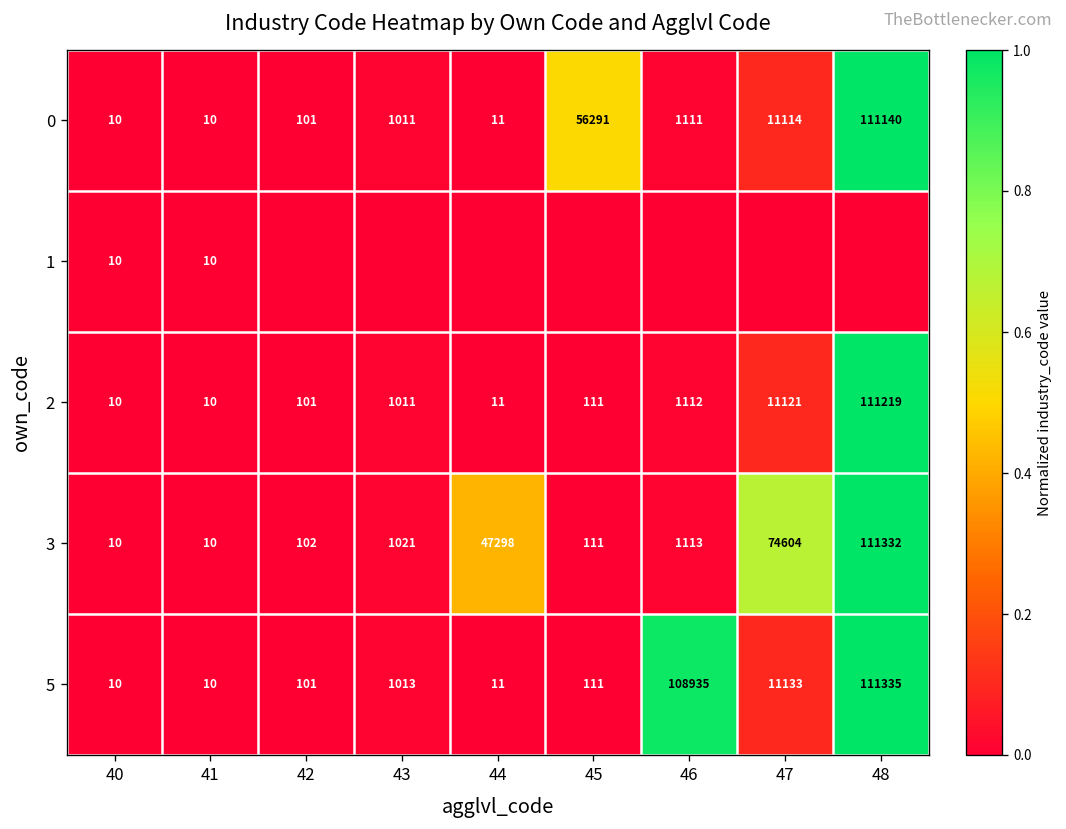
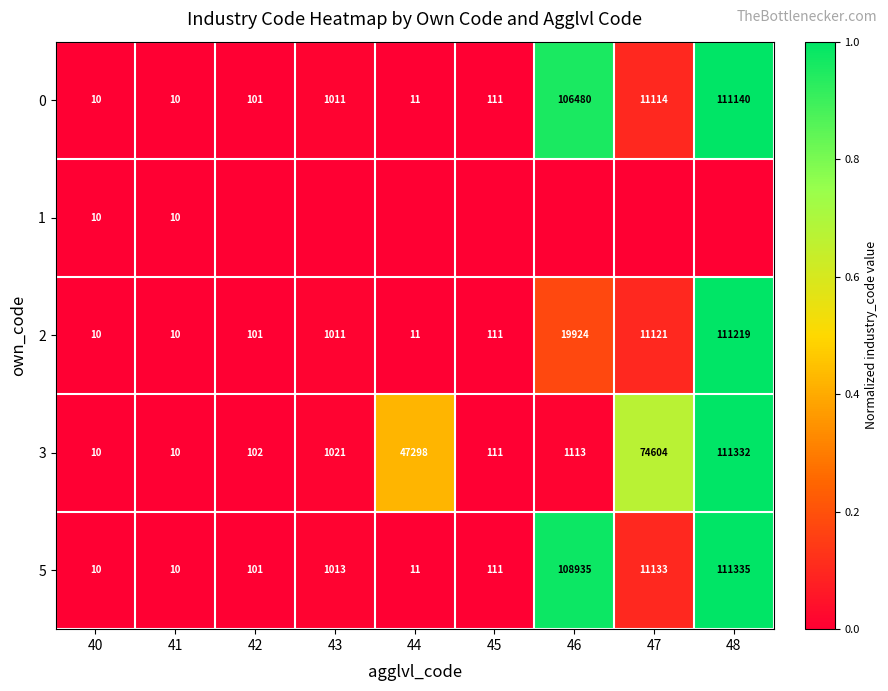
0, 45: 56291 -> 111
0, 46: 1111 -> 106480
2, 46: 1112 -> 19924
